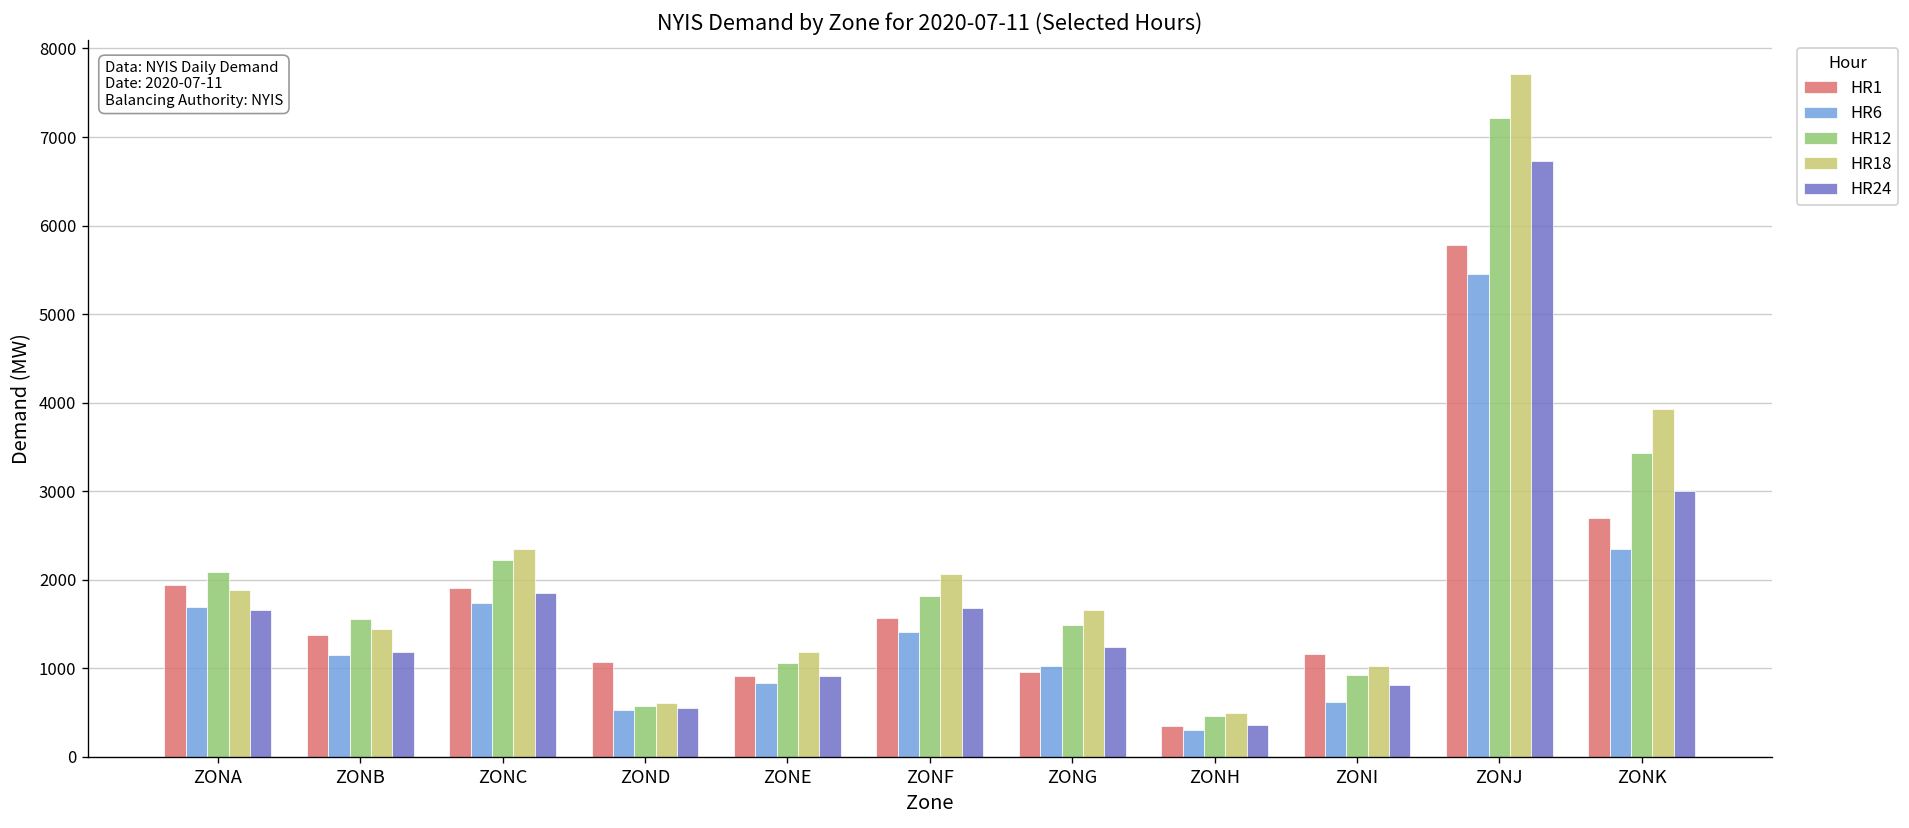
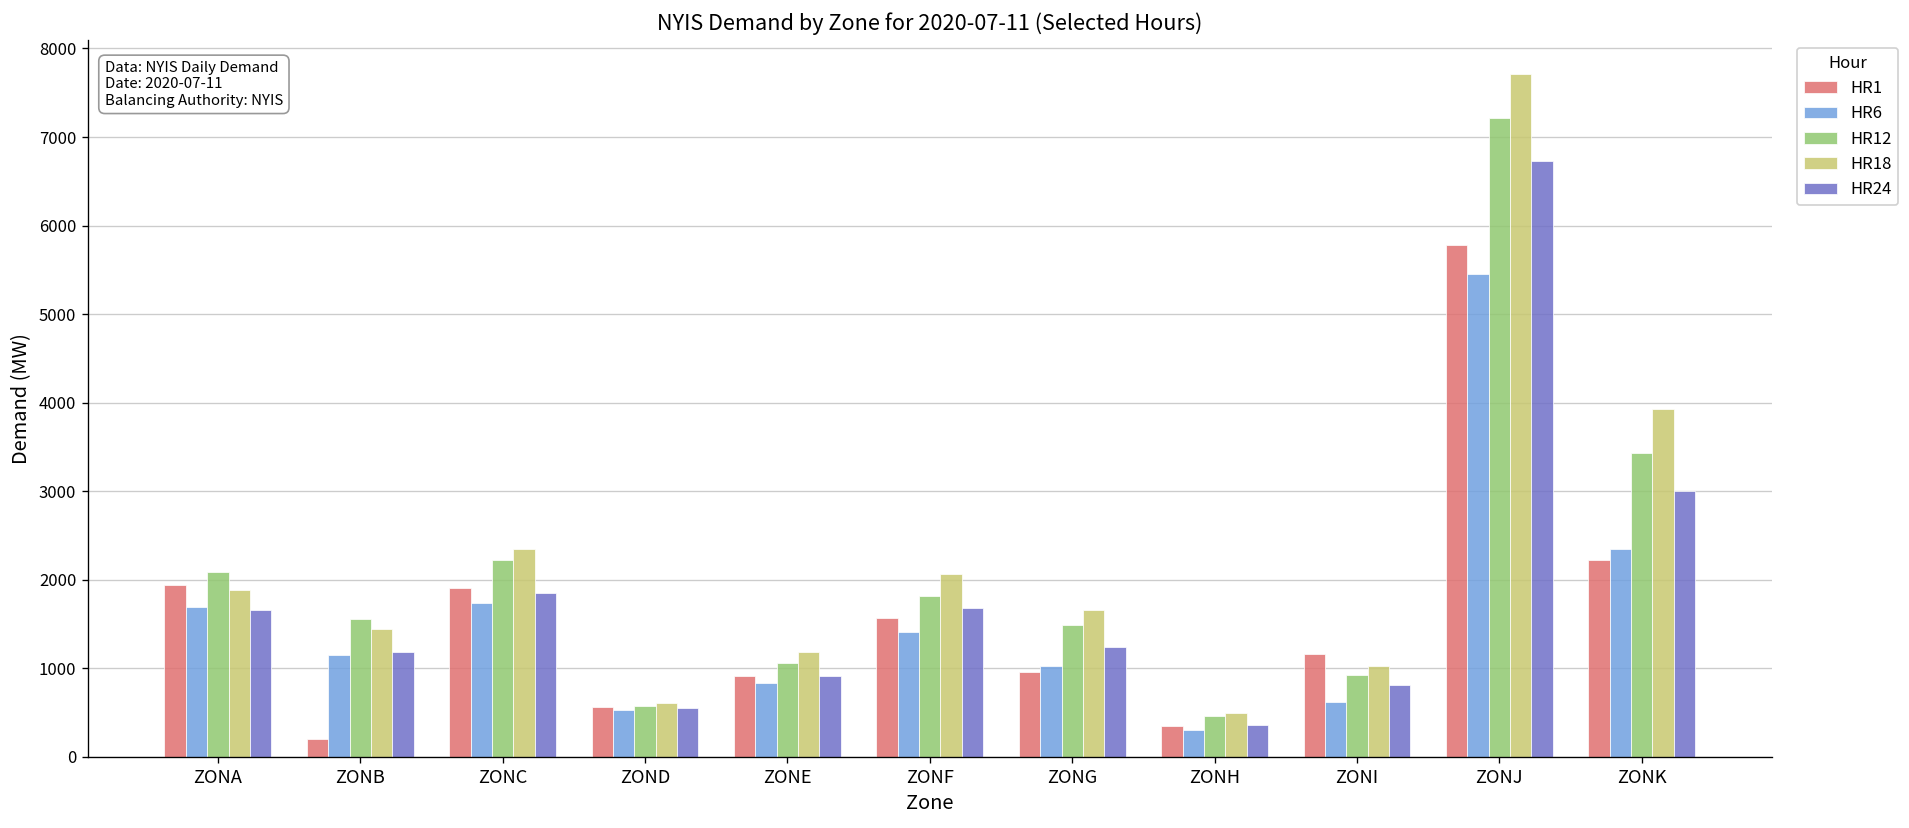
HR1, ZONB: 1400 -> 200
HR1, ZOND: 1100 -> 600
HR1, ZONK: 2700 -> 2200
